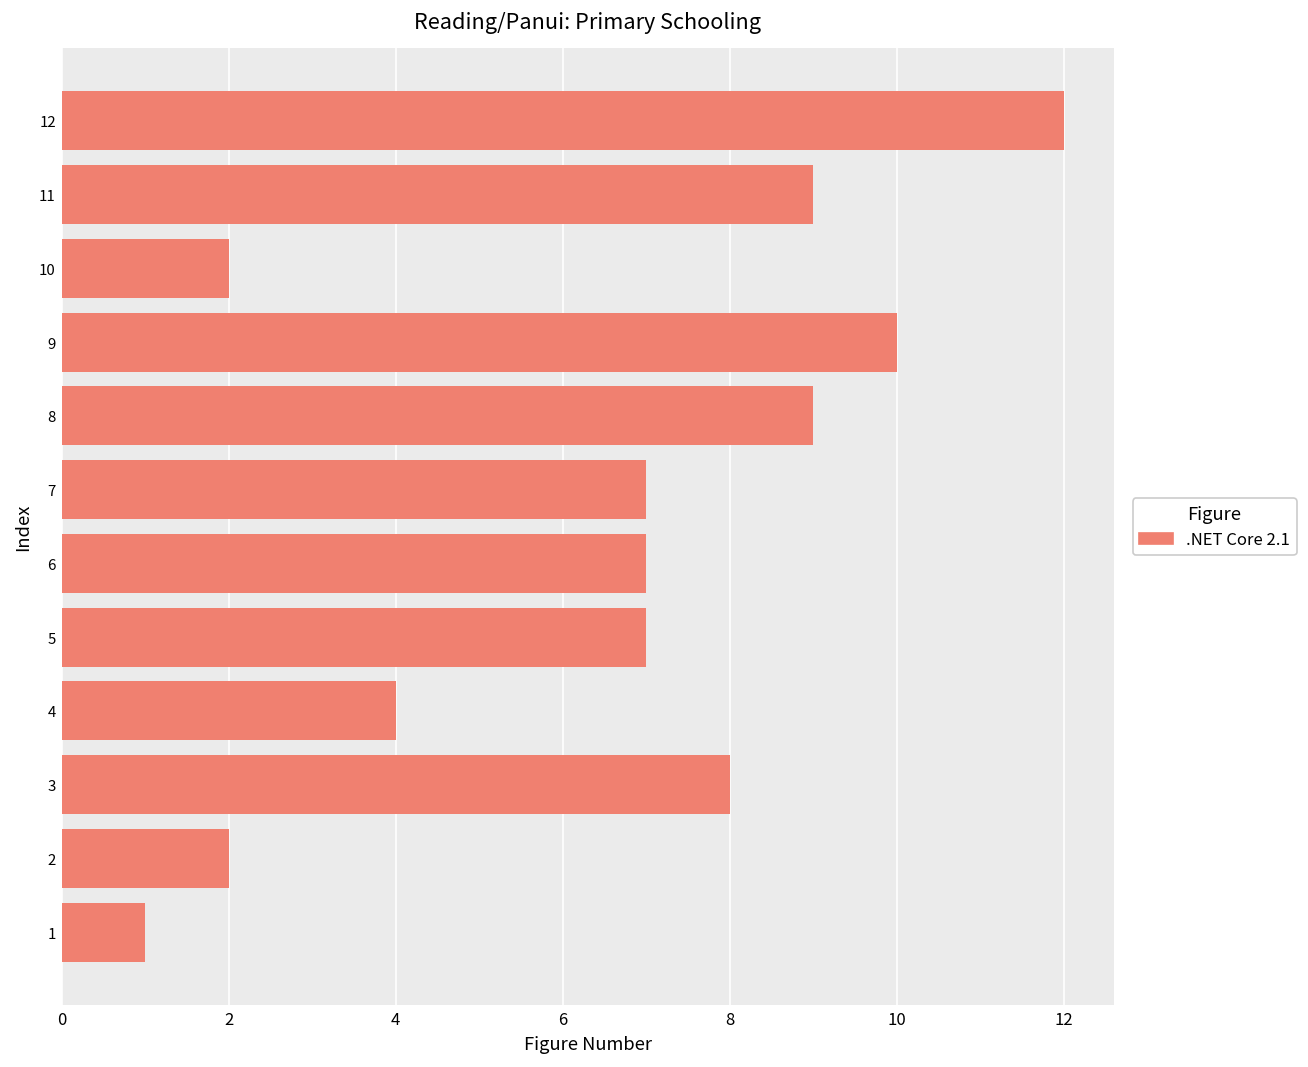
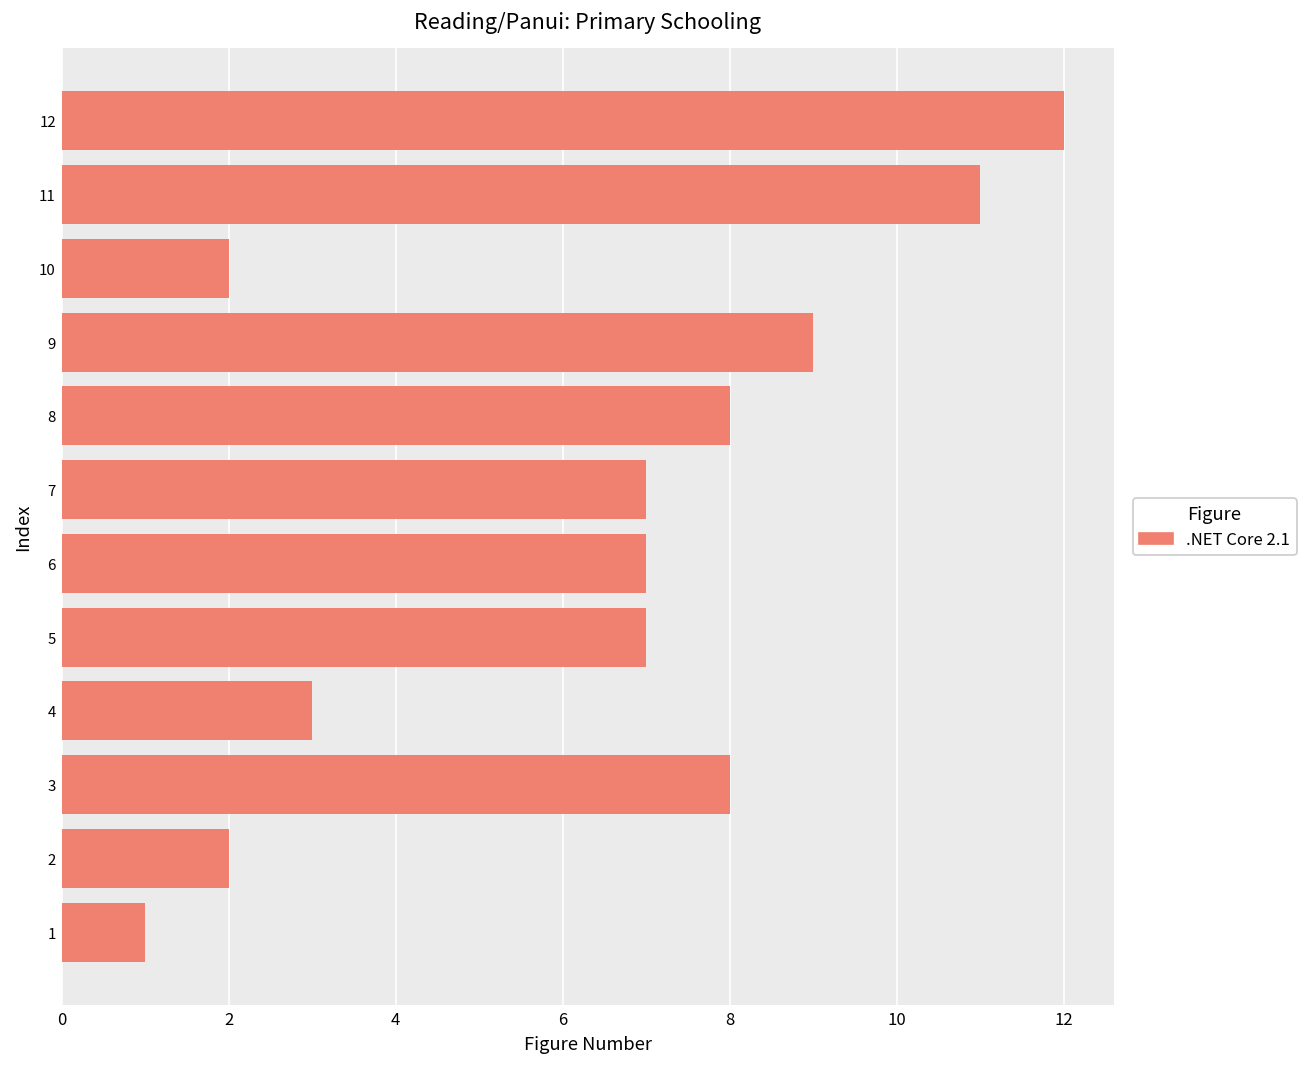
11: 9 -> 11
9: 10 -> 9
8: 9 -> 8
4: 4 -> 3
